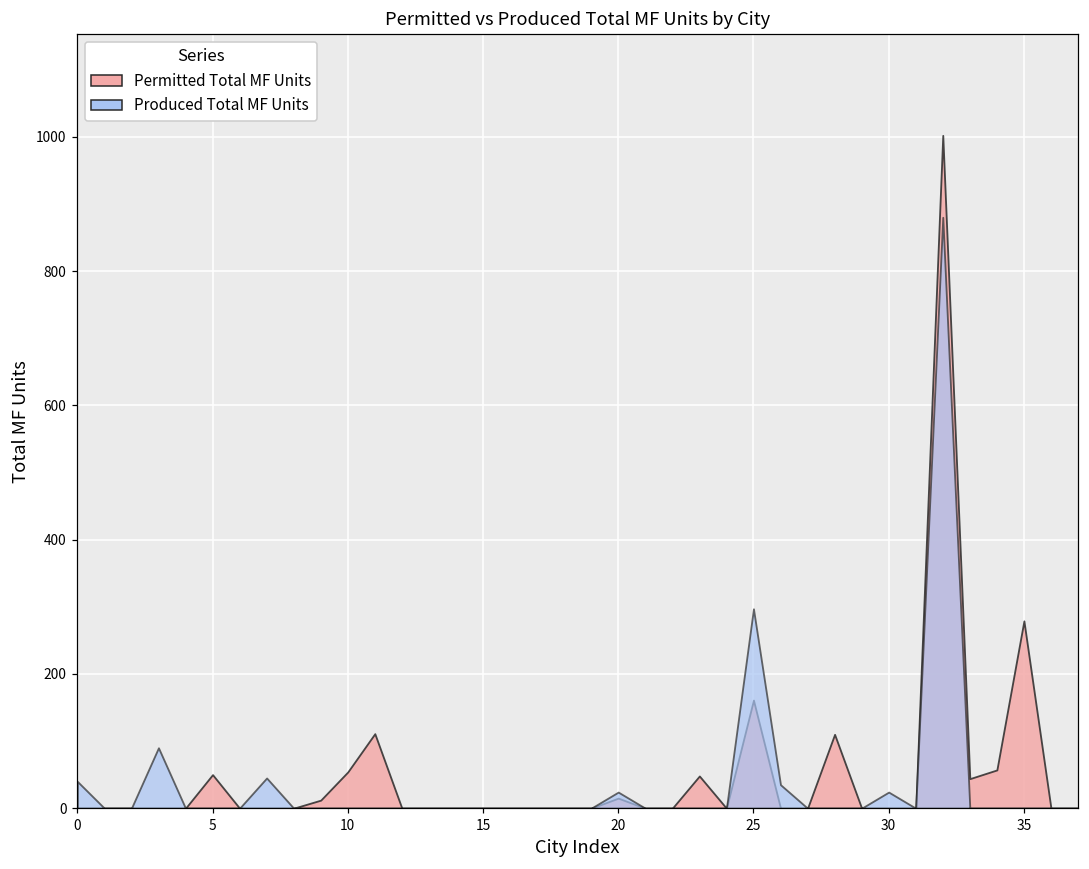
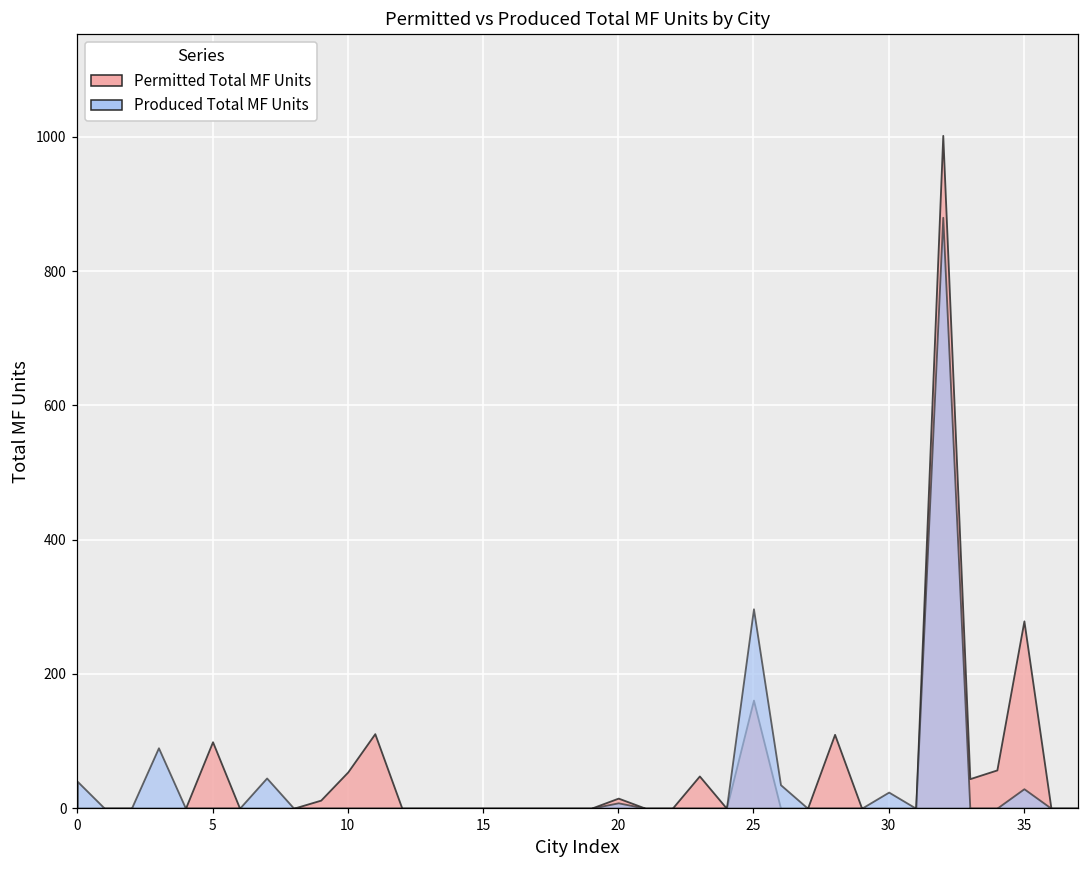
Permitted Total MF Units, 5: 50 -> 100
Produced Total MF Units, 20: 20 -> 10
Produced Total MF Units, 35: 0 -> 30
